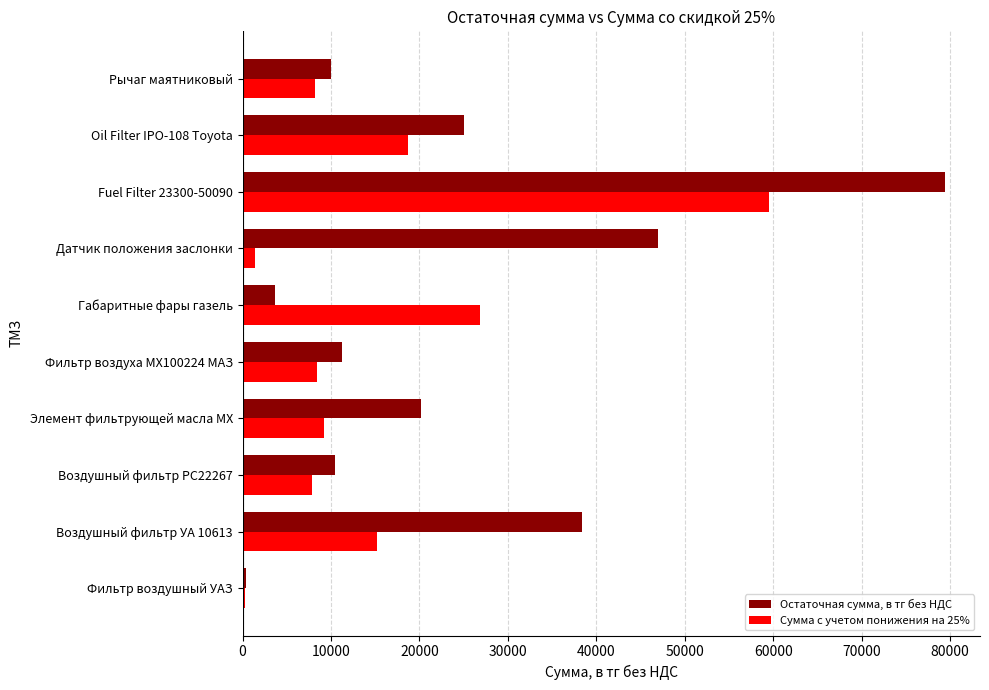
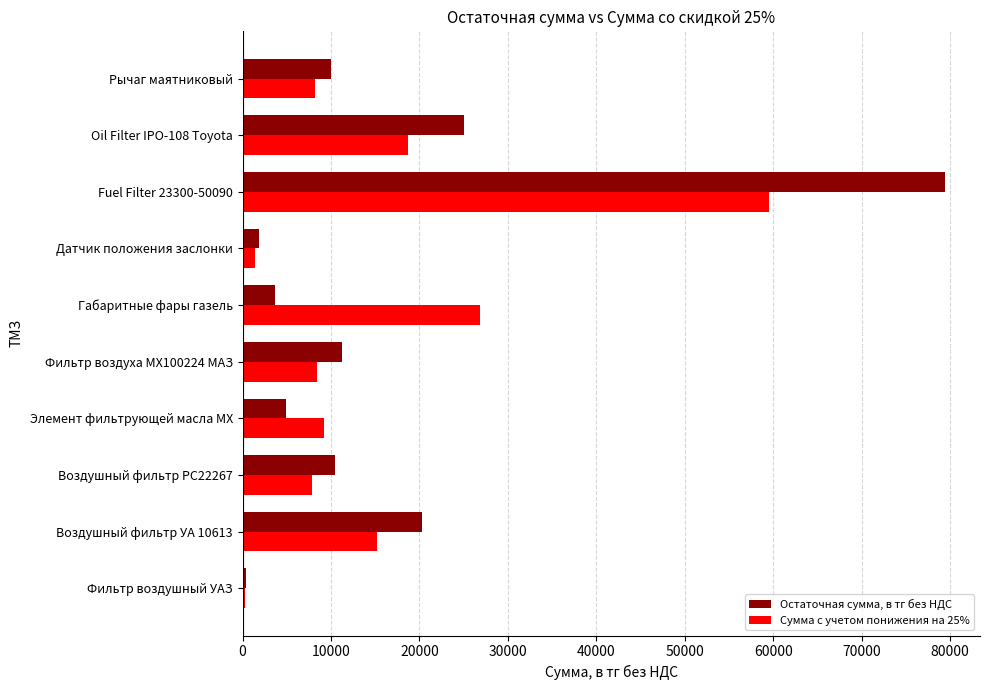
Остаточная сумма, в тг без НДС, Датчик положения заслонки: 47000 -> 2000
Остаточная сумма, в тг без НДС, Элемент фильтрующей масла MX: 20000 -> 5000
Остаточная сумма, в тг без НДС, Воздушный фильтр УА 10613: 38000 -> 20000
